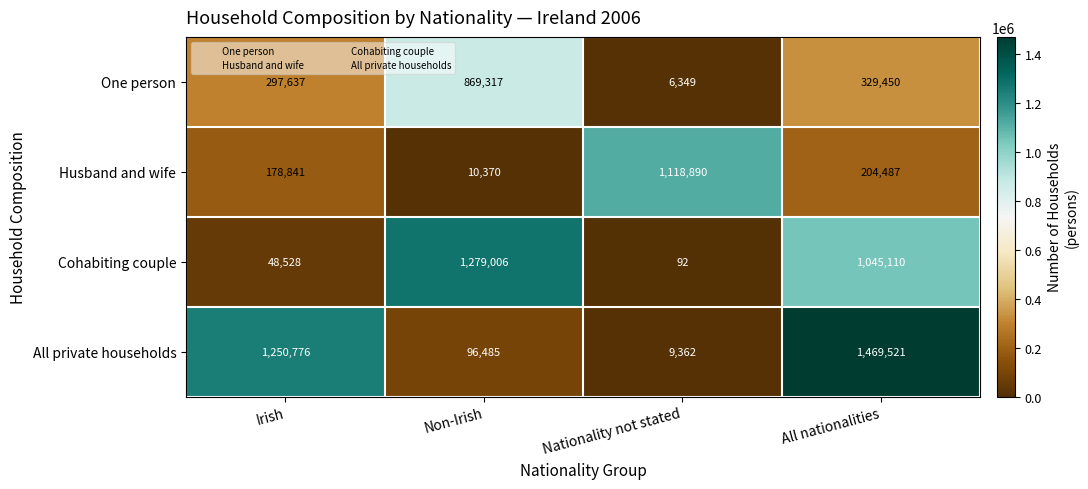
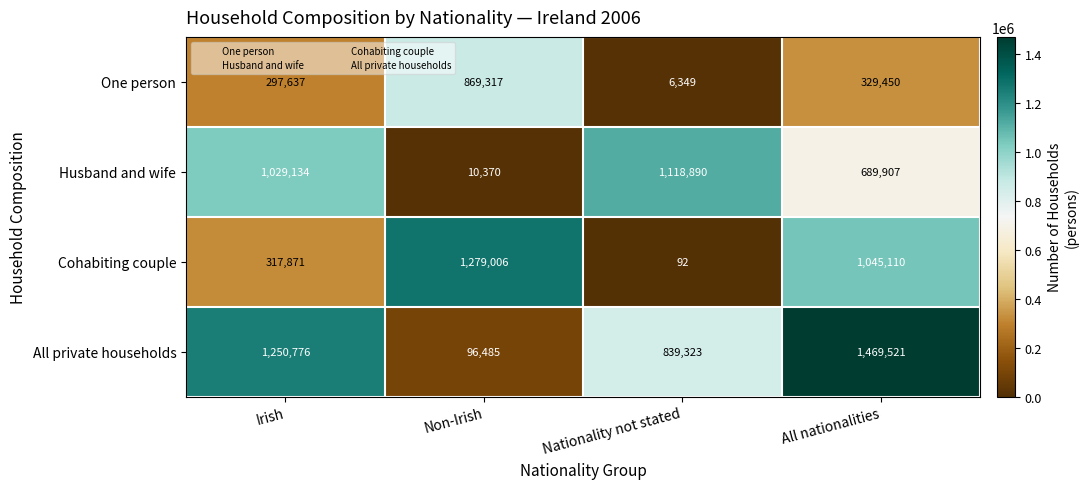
Husband and wife, Irish: 178,841 -> 1,029,134
Husband and wife, All nationalities: 204,487 -> 689,907
Cohabiting couple, Irish: 48,528 -> 317,871
All private households, Nationality not stated: 9,362 -> 839,323
